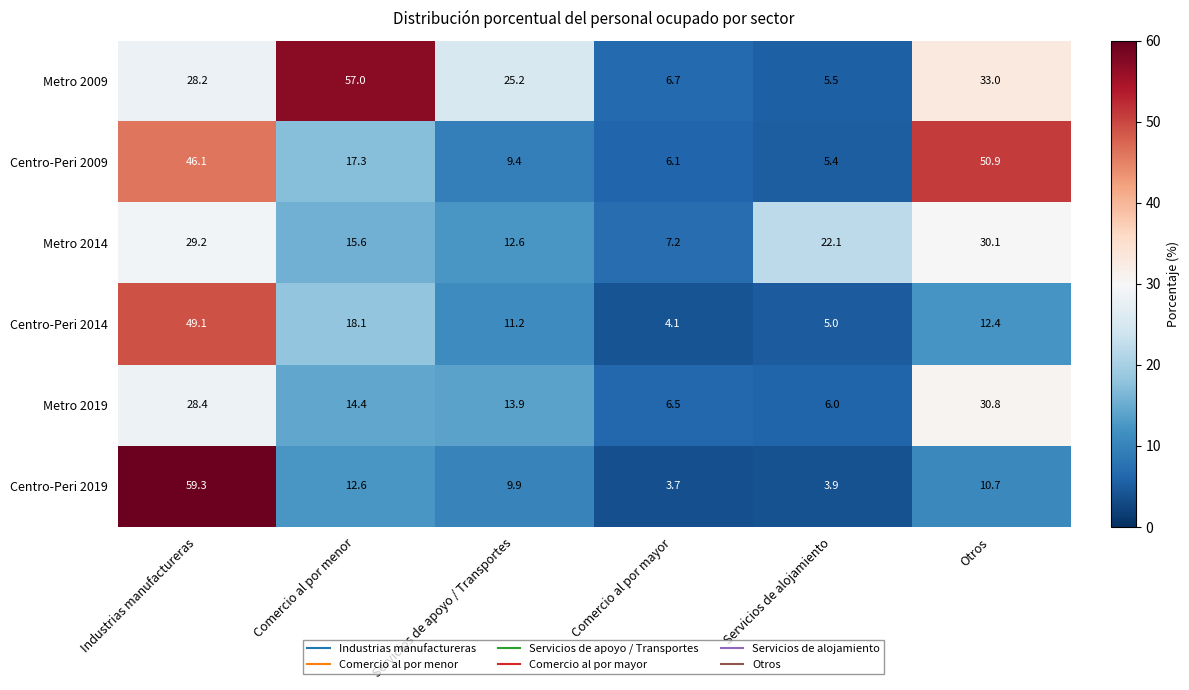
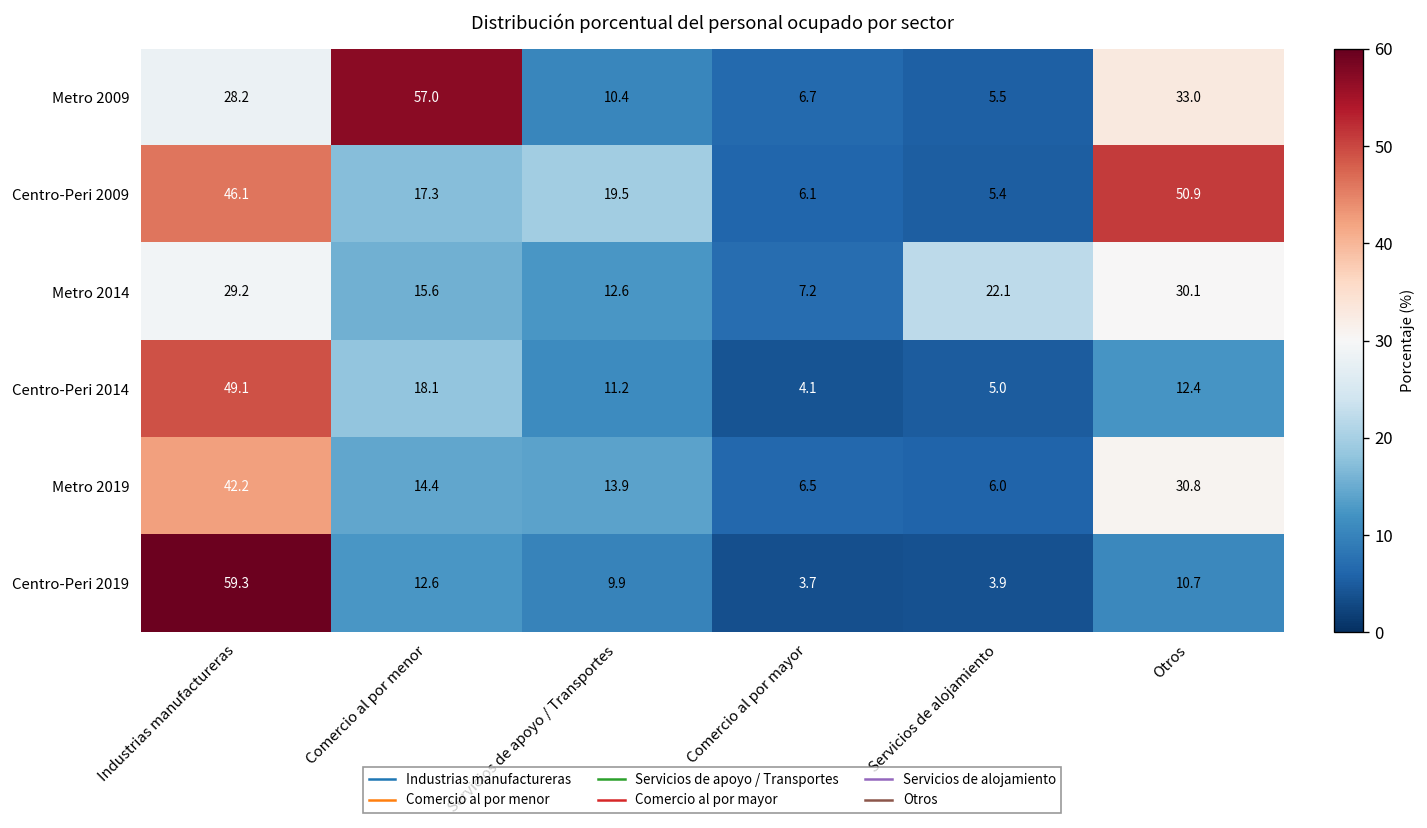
Metro 2009, Servicios de apoyo / Transportes: 25.2 -> 10.4
Centro-Peri 2009, Servicios de apoyo / Transportes: 9.4 -> 19.5
Metro 2019, Industrias manufactureras: 28.4 -> 42.2
